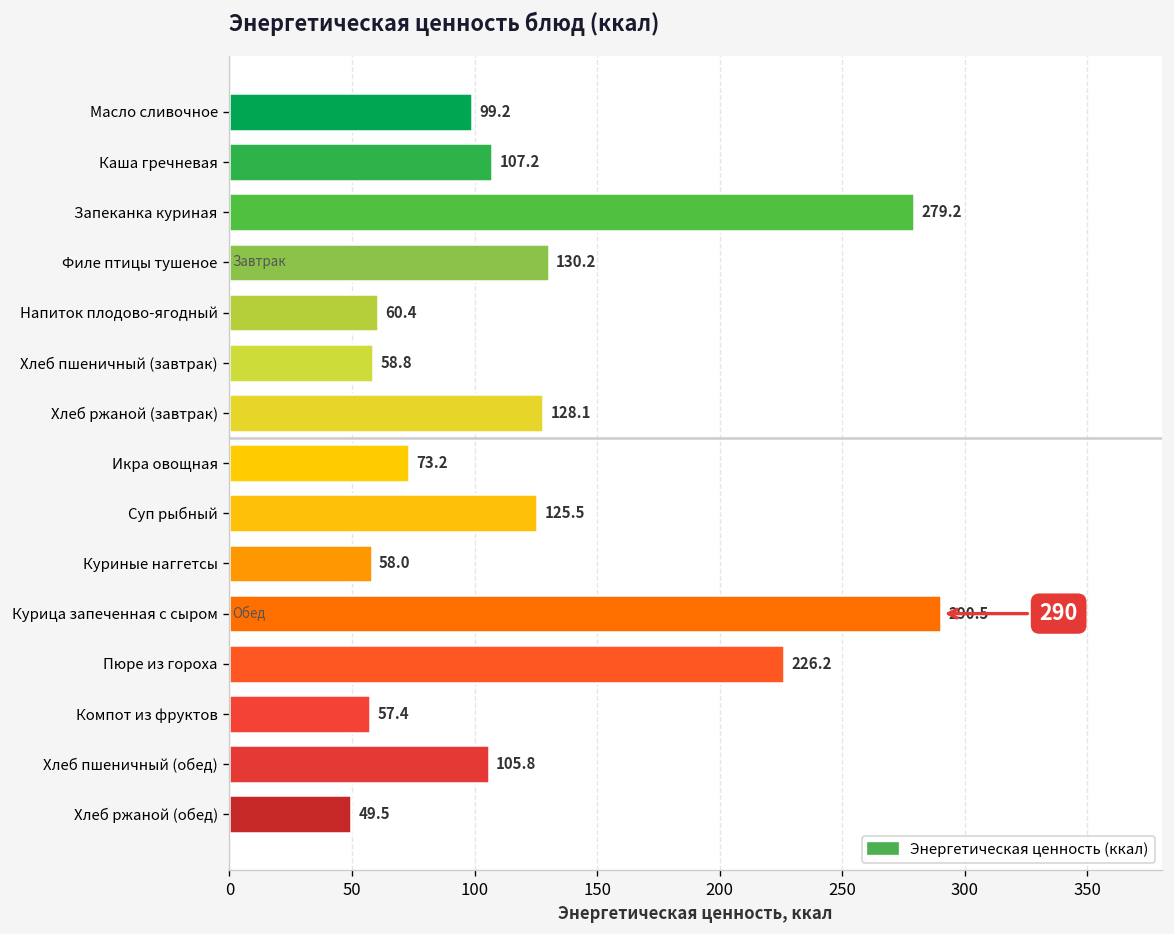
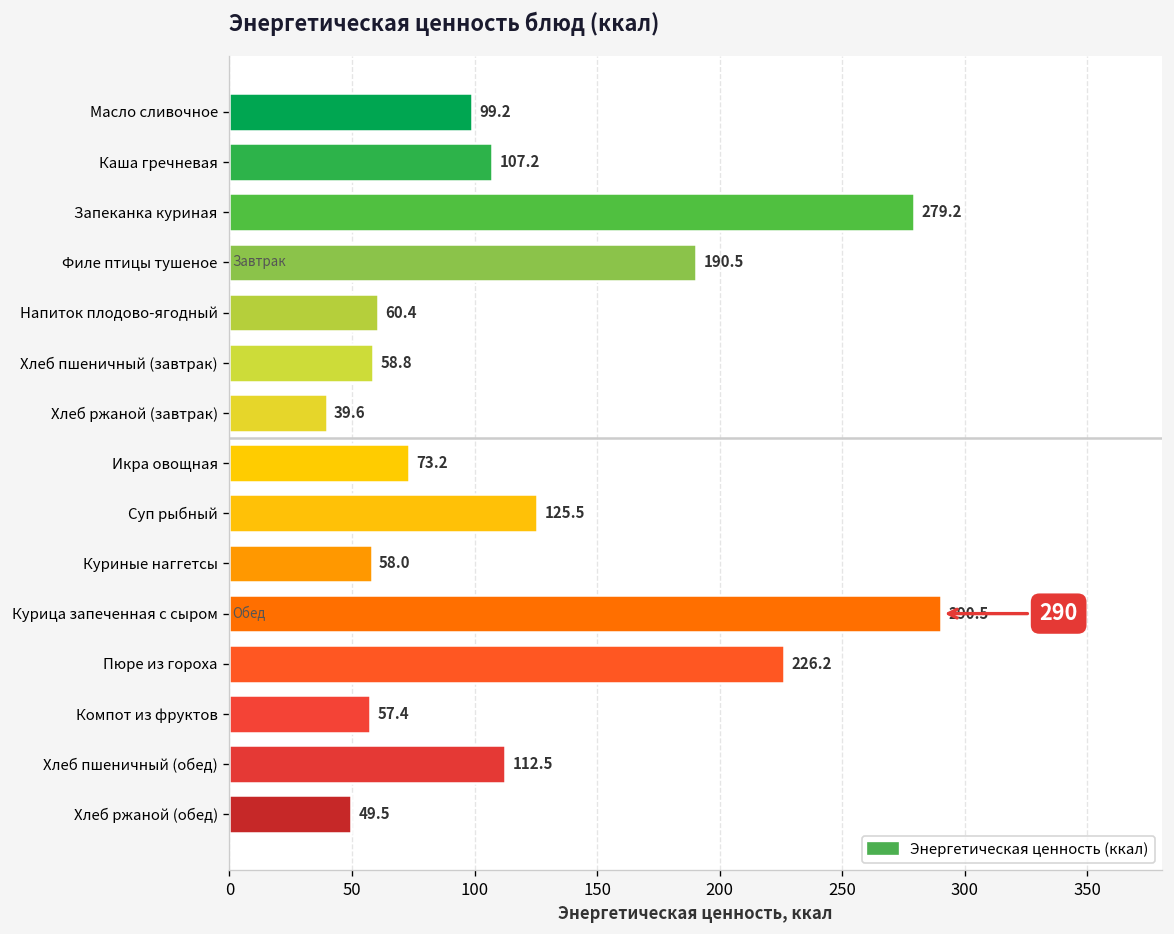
Филе птицы тушеное: 130.2 -> 190.5
Хлеб ржаной (завтрак): 128.1 -> 39.6
Хлеб пшеничный (обед): 105.8 -> 112.5
